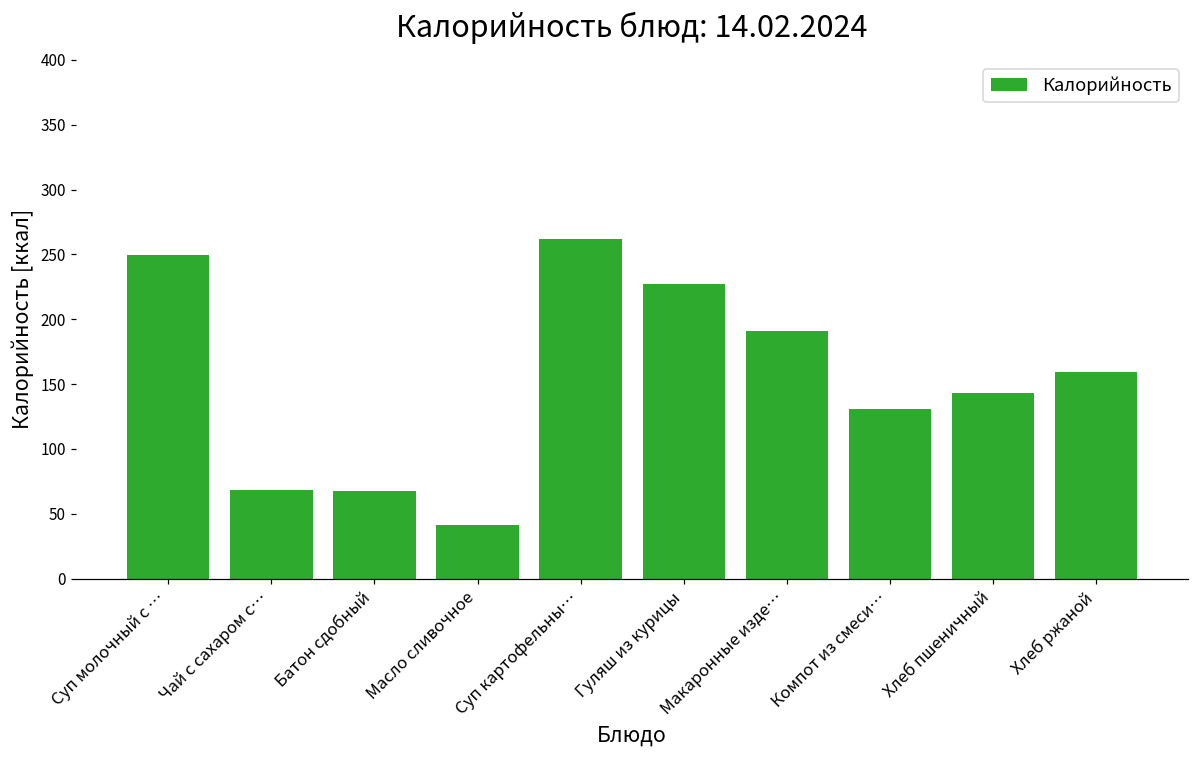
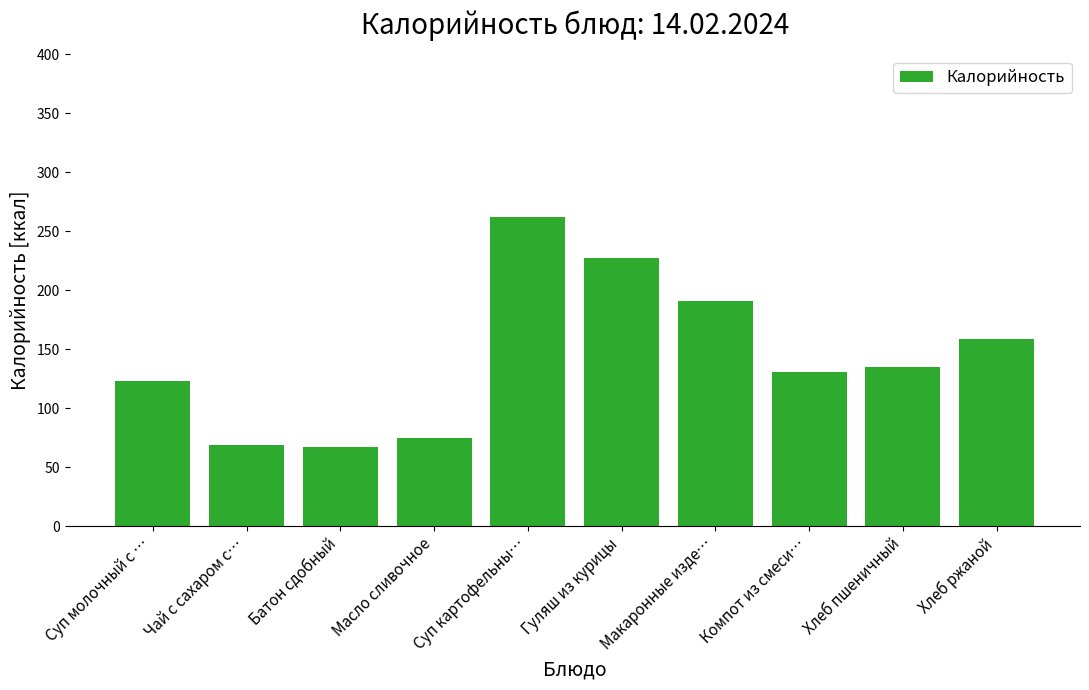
Суп молочный с …: 250 -> 123
Масло сливочное: 41 -> 75
Хлеб пшеничный: 143 -> 135
